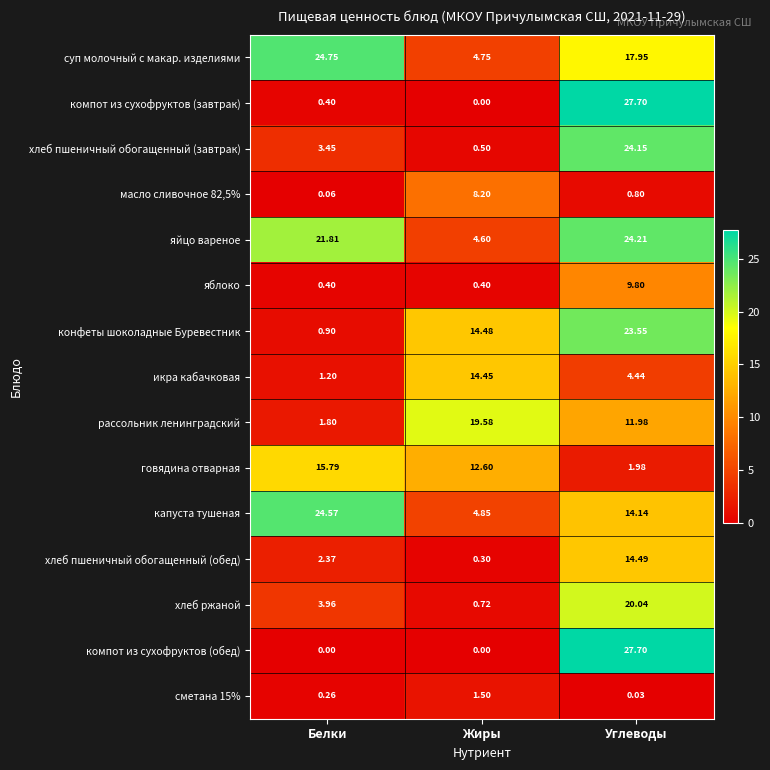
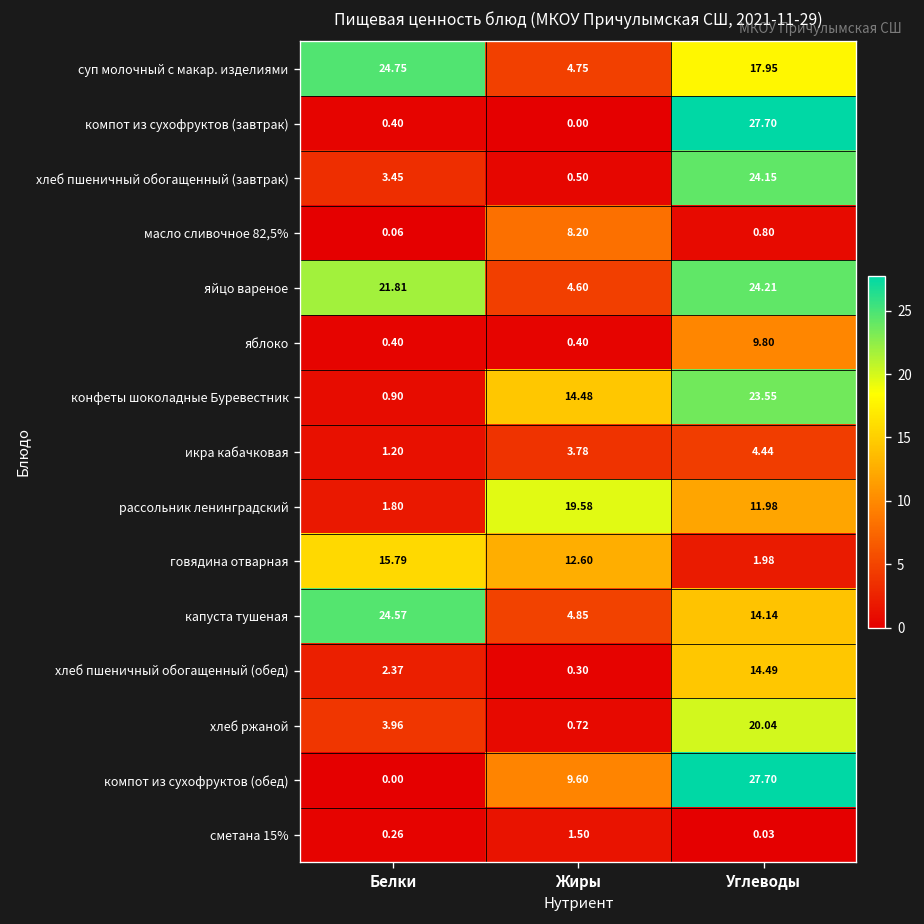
икра кабачковая, Жиры: 14.45 -> 3.78
компот из сухофруктов (обед), Жиры: 0.00 -> 9.60
